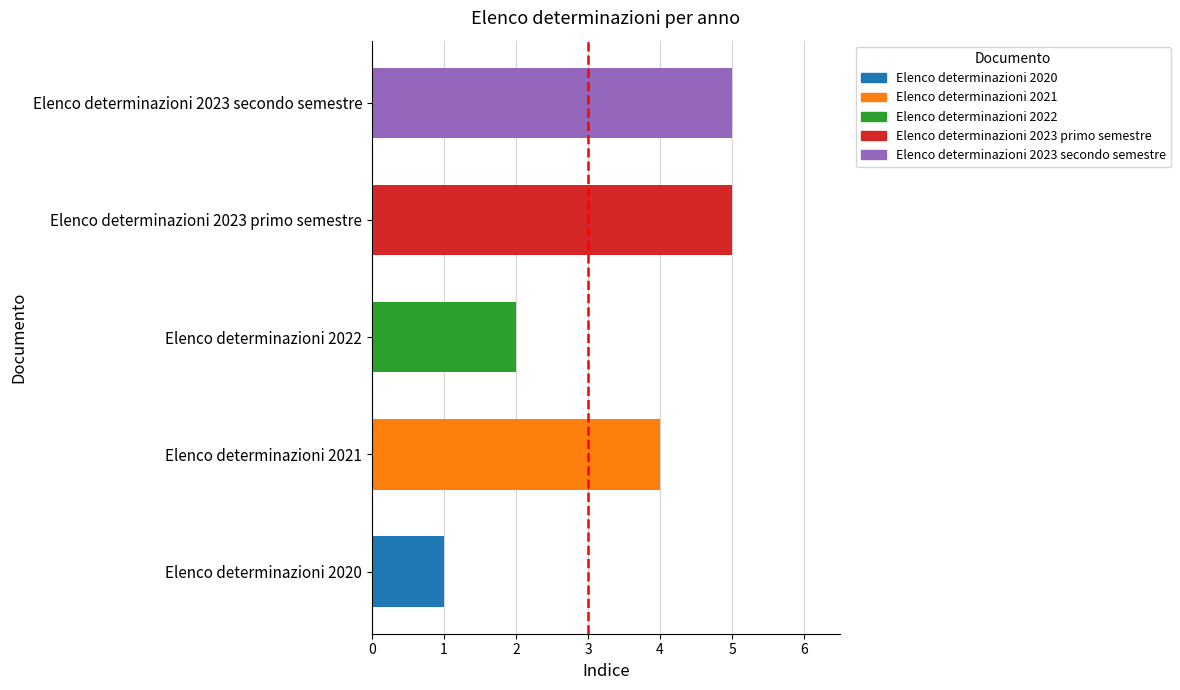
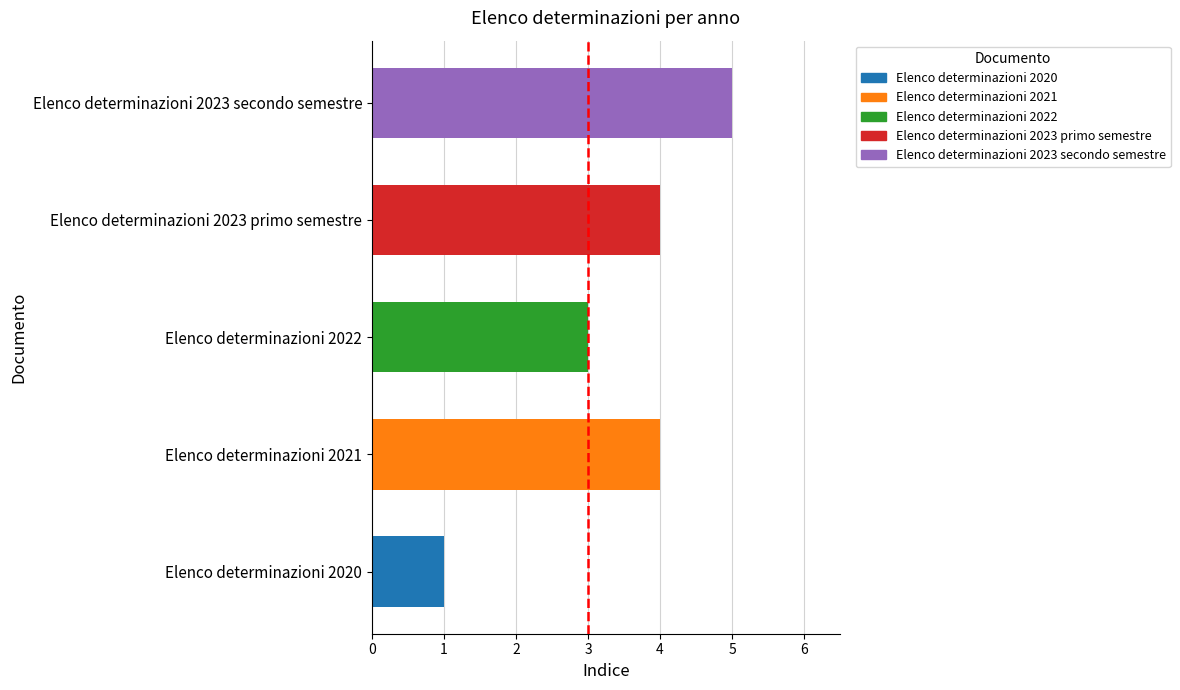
Elenco determinazioni 2023 primo semestre: 5 -> 4
Elenco determinazioni 2022: 2 -> 3
